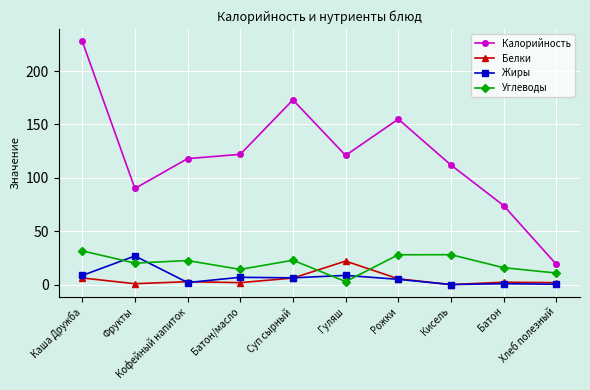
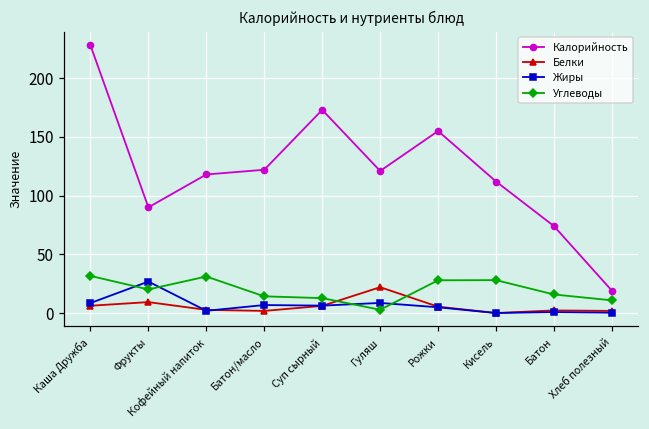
Белки, Фрукты: 1 -> 9
Углеводы, Кофейный напиток: 23 -> 31
Углеводы, Суп сырный: 23 -> 13
